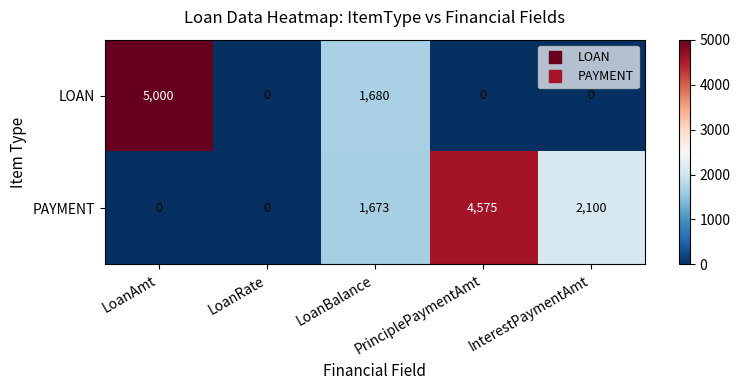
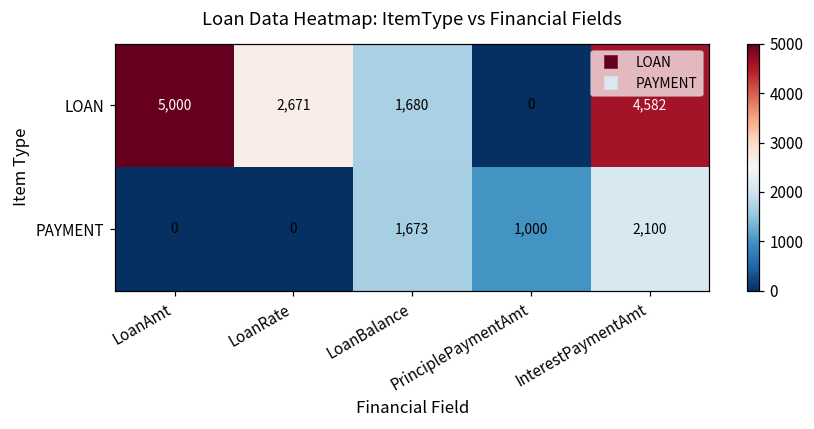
LOAN, LoanRate: 0 -> 2,671
LOAN, InterestPaymentAmt: 0 -> 4,582
PAYMENT, PrinciplePaymentAmt: 4,575 -> 1,000
